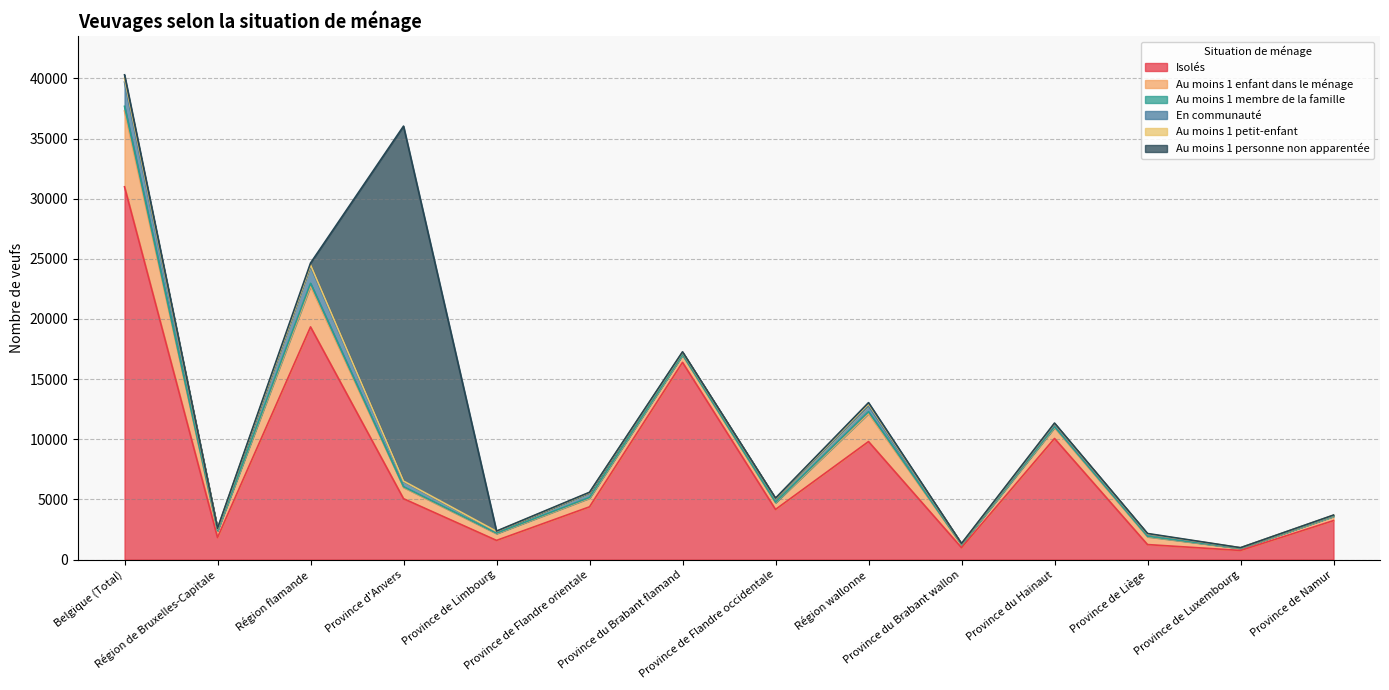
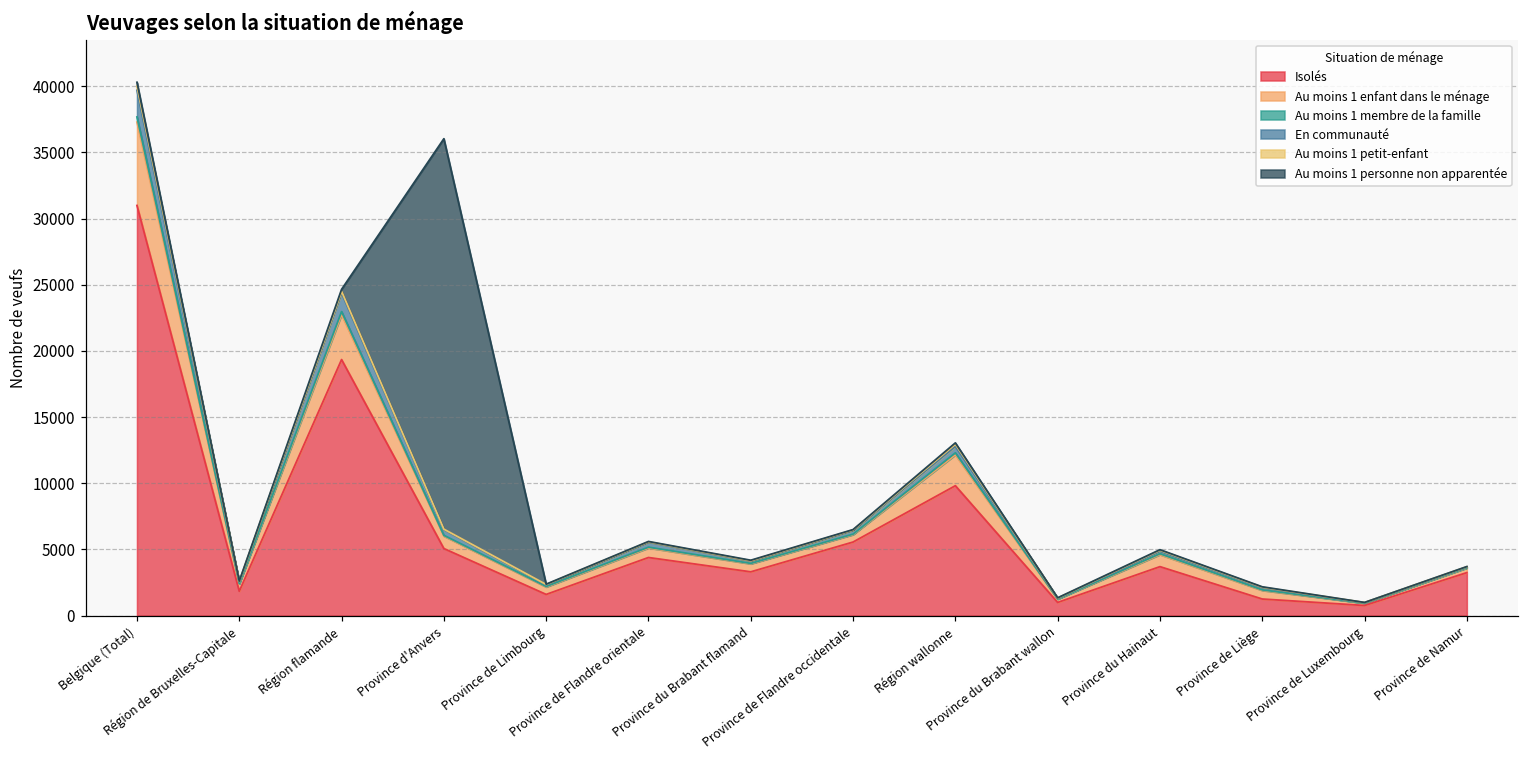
Isolés, Province du Brabant flamand: 16400 -> 3300
Isolés, Province de Flandre occidentale: 4200 -> 5600
Isolés, Province du Hainaut: 10100 -> 3700
